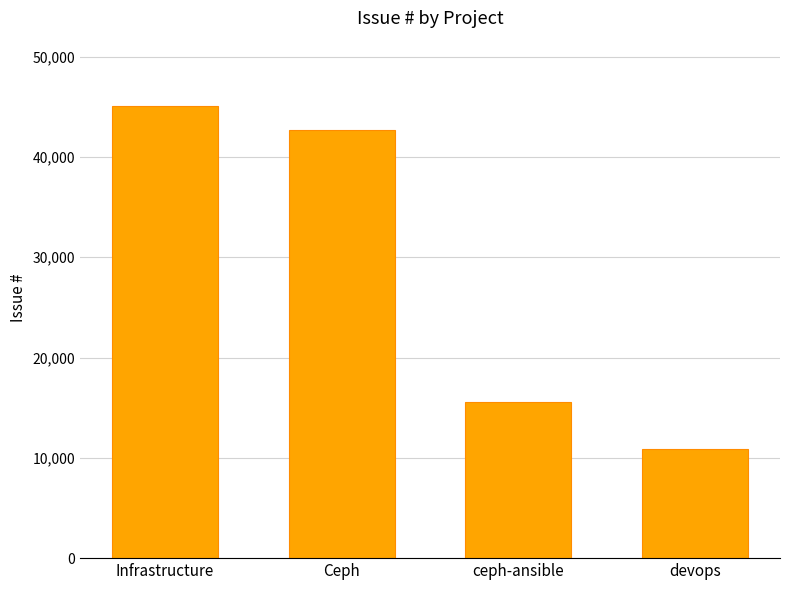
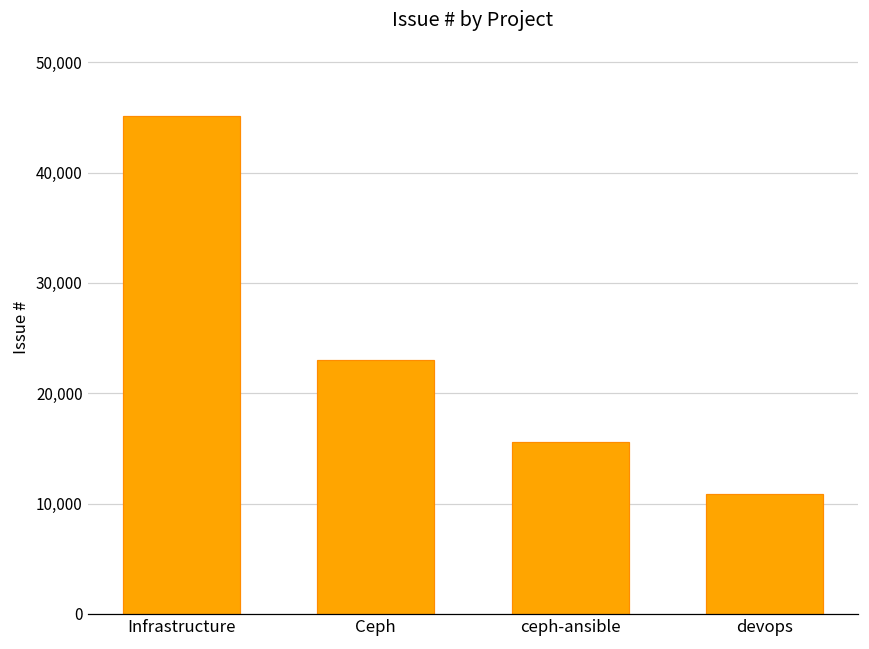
Ceph: 42,600 -> 23,000
